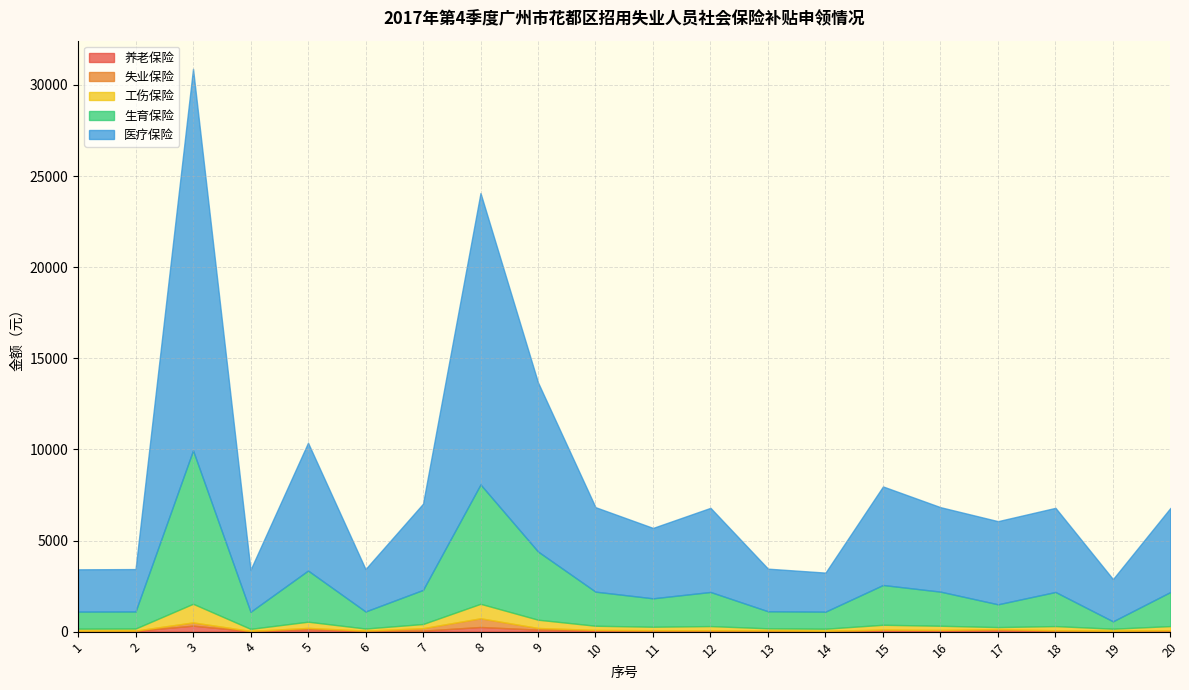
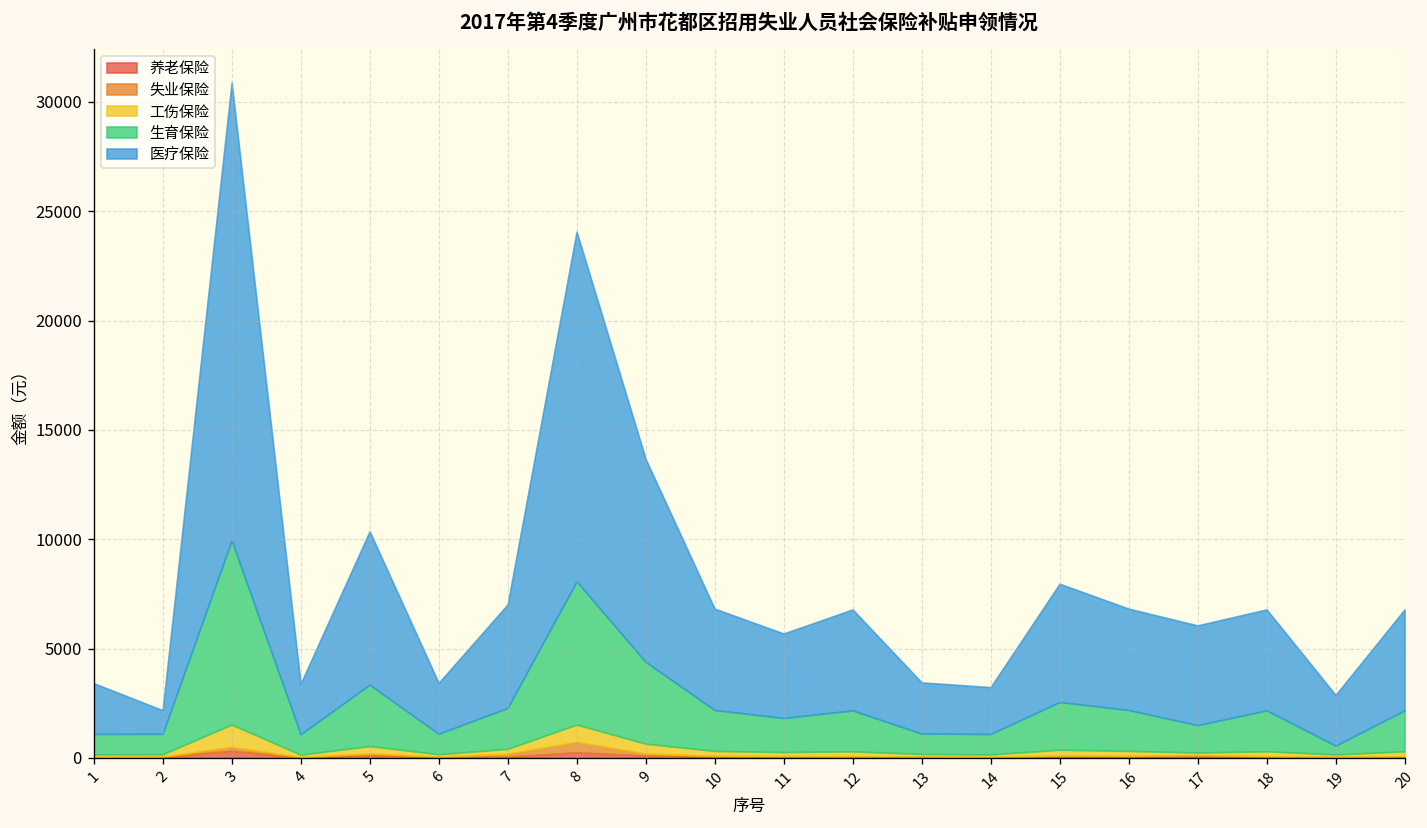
医疗保险, 2: 2300 -> 1100
